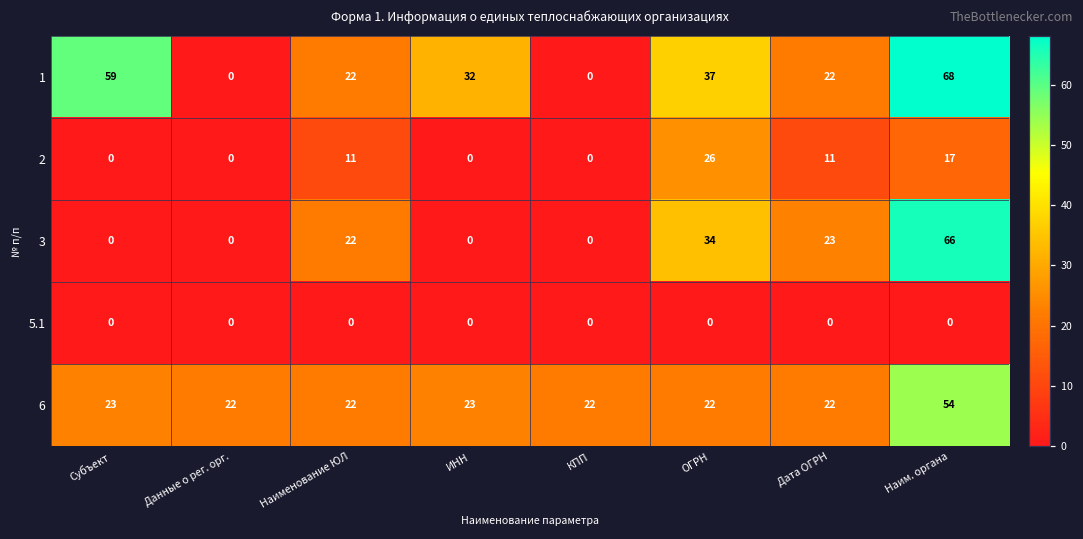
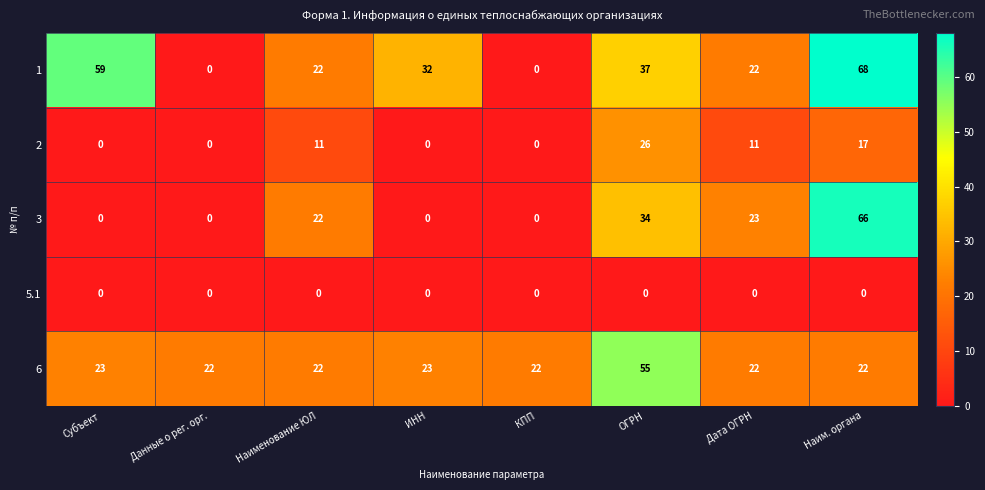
6, ОГРН: 22 -> 55
6, Наим. органа: 54 -> 22
